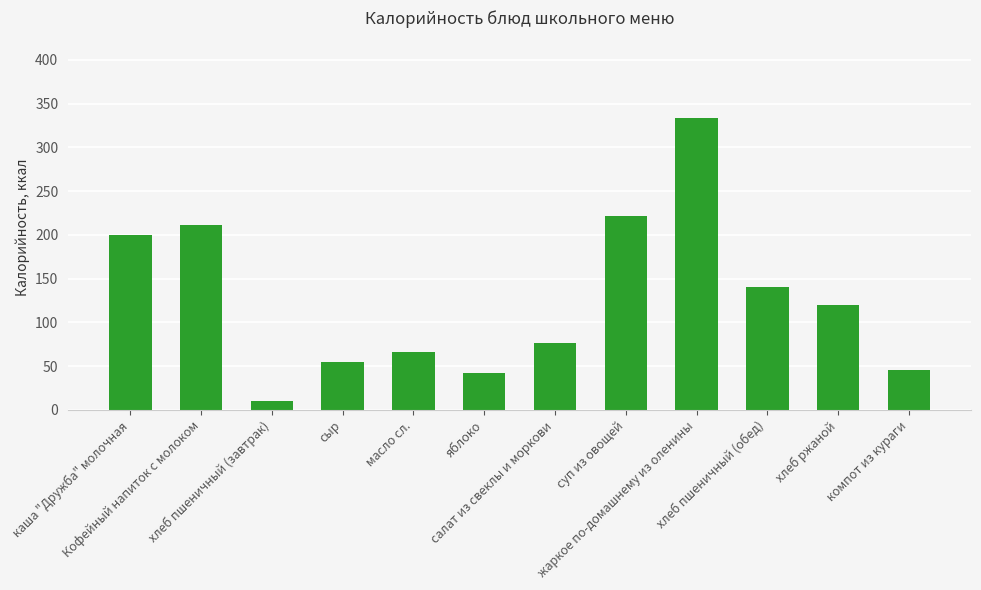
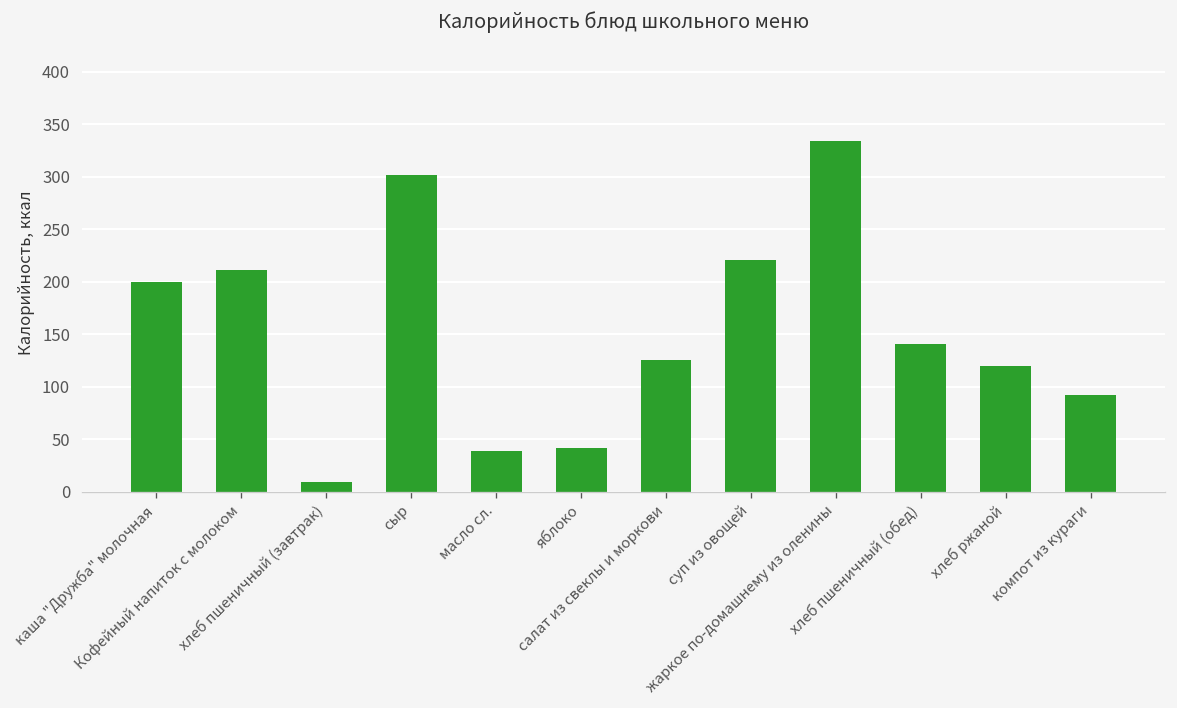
сыр: 50 -> 300
масло сл.: 70 -> 40
салат из свеклы и моркови: 80 -> 130
компот из кураги: 50 -> 90
